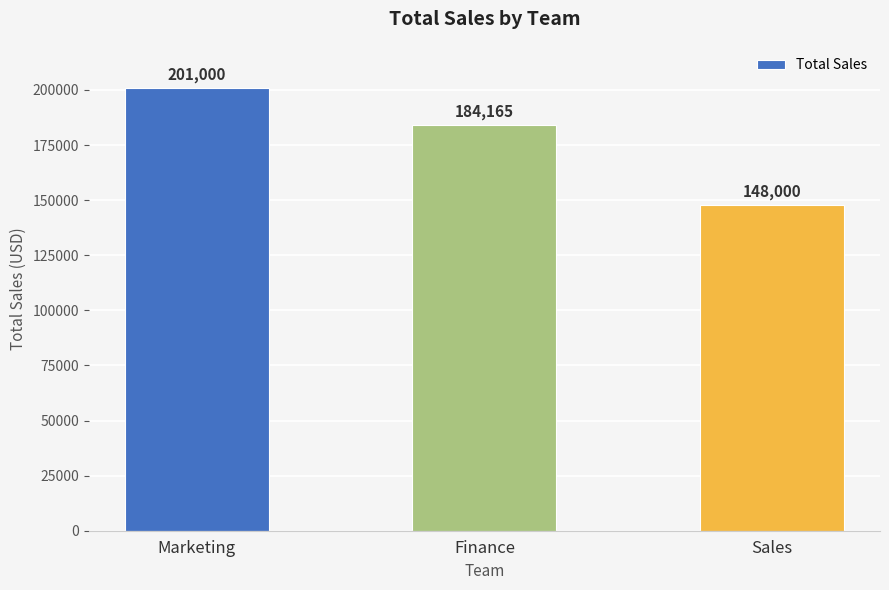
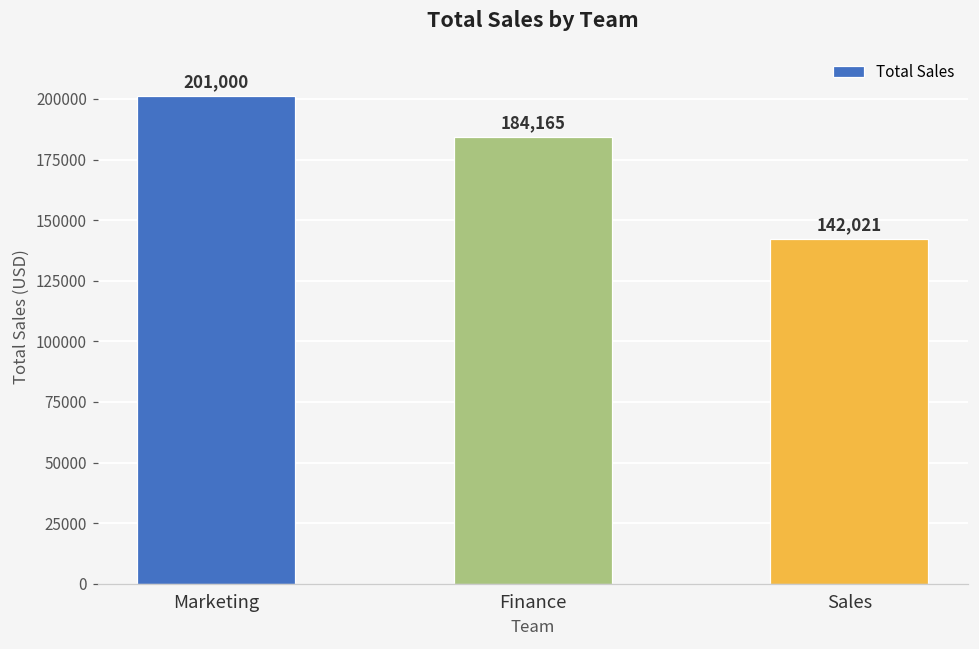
Sales: 148,000 -> 142,021
